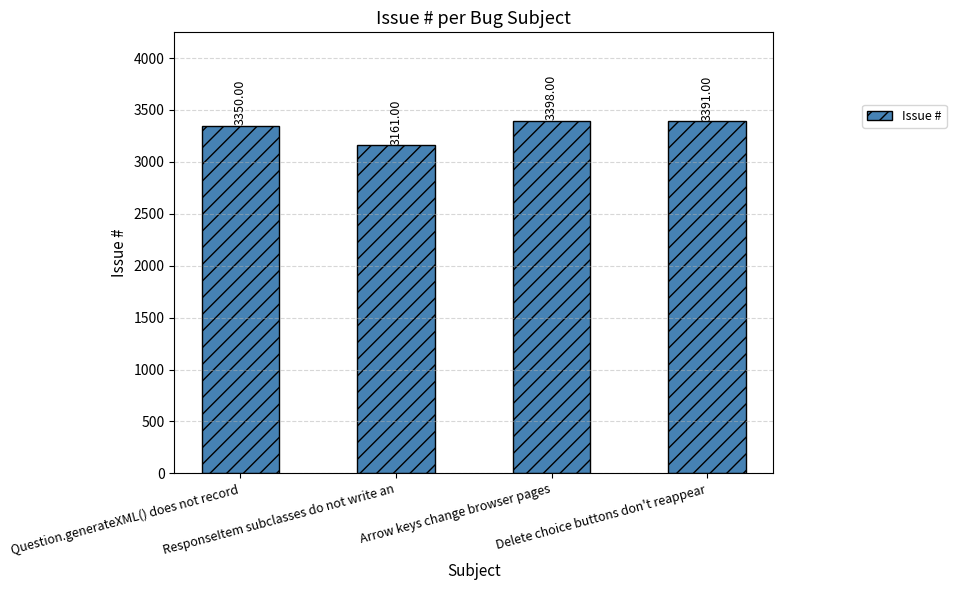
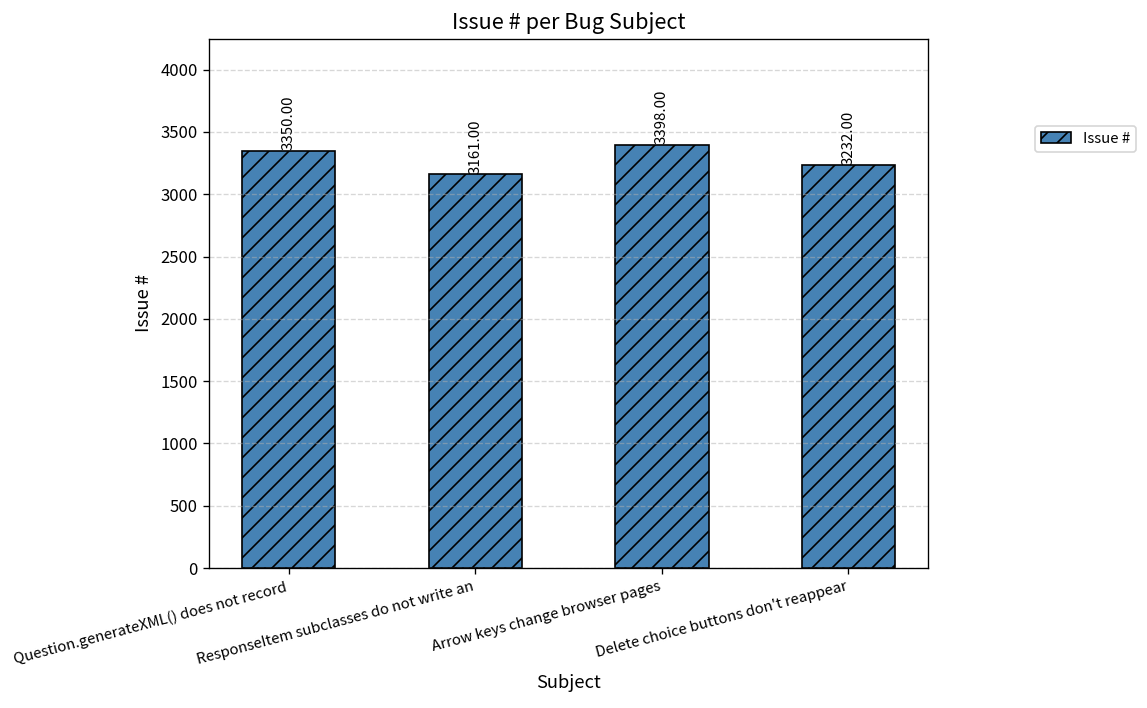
Delete choice buttons don't reappear: 3391.00 -> 3232.00
